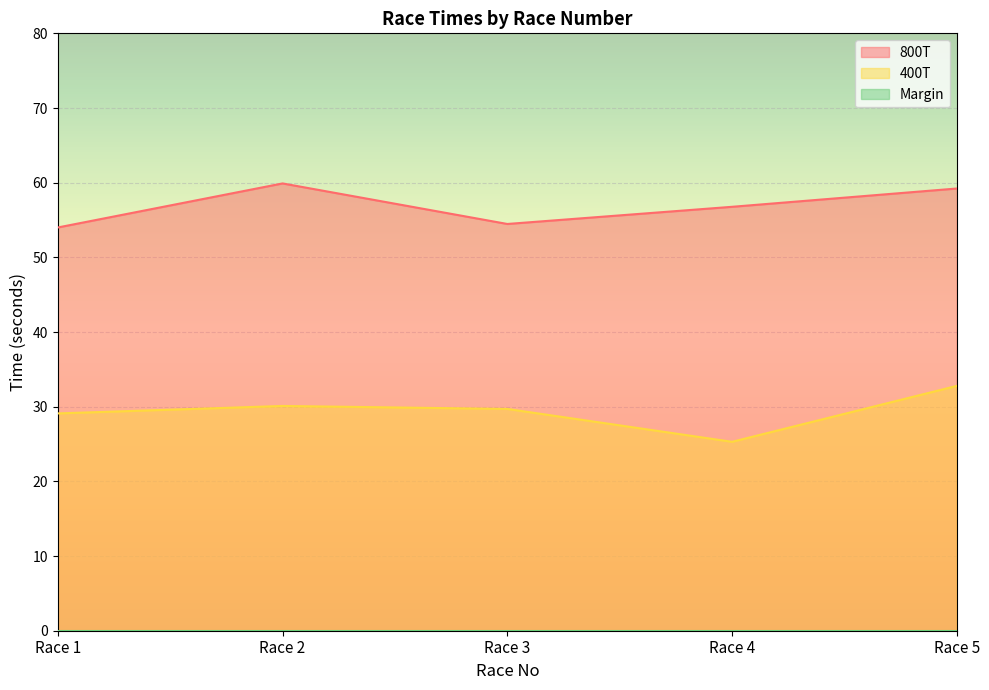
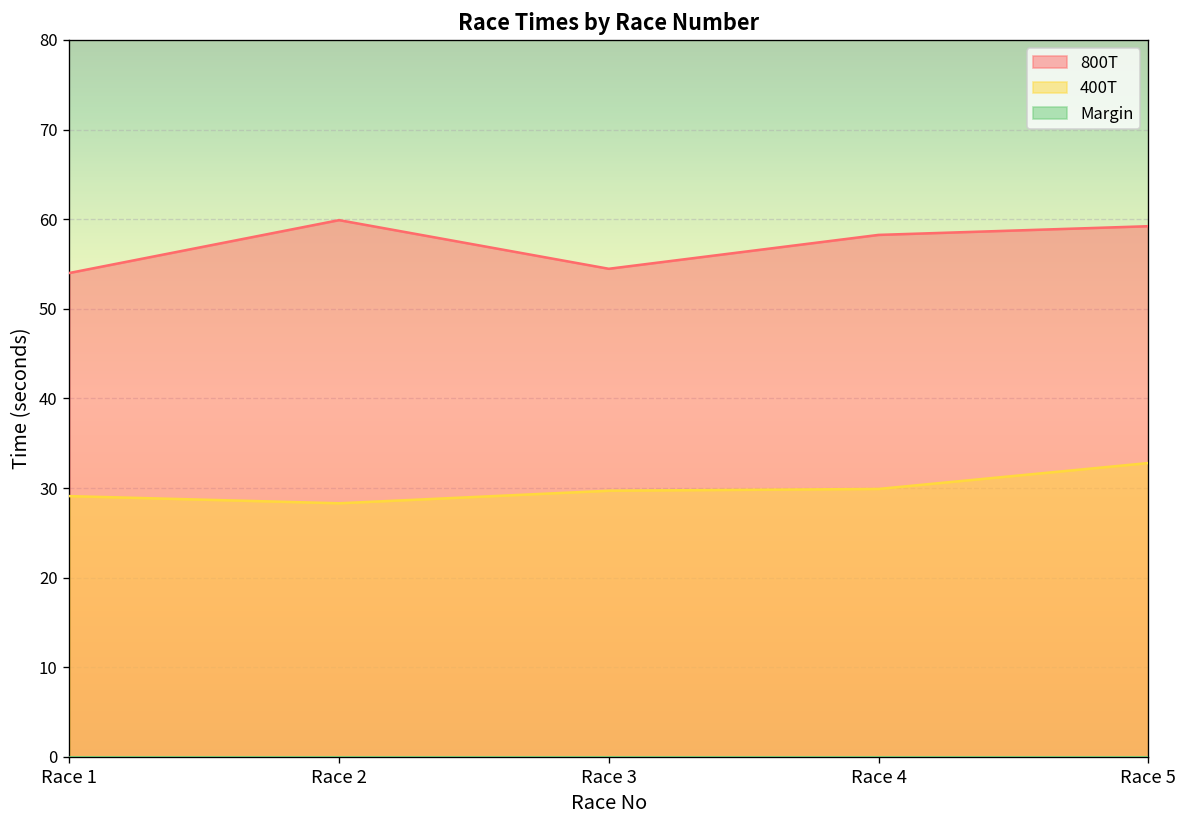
400T, Race 2: 30 -> 28
800T, Race 4: 57 -> 58
400T, Race 4: 25 -> 30
